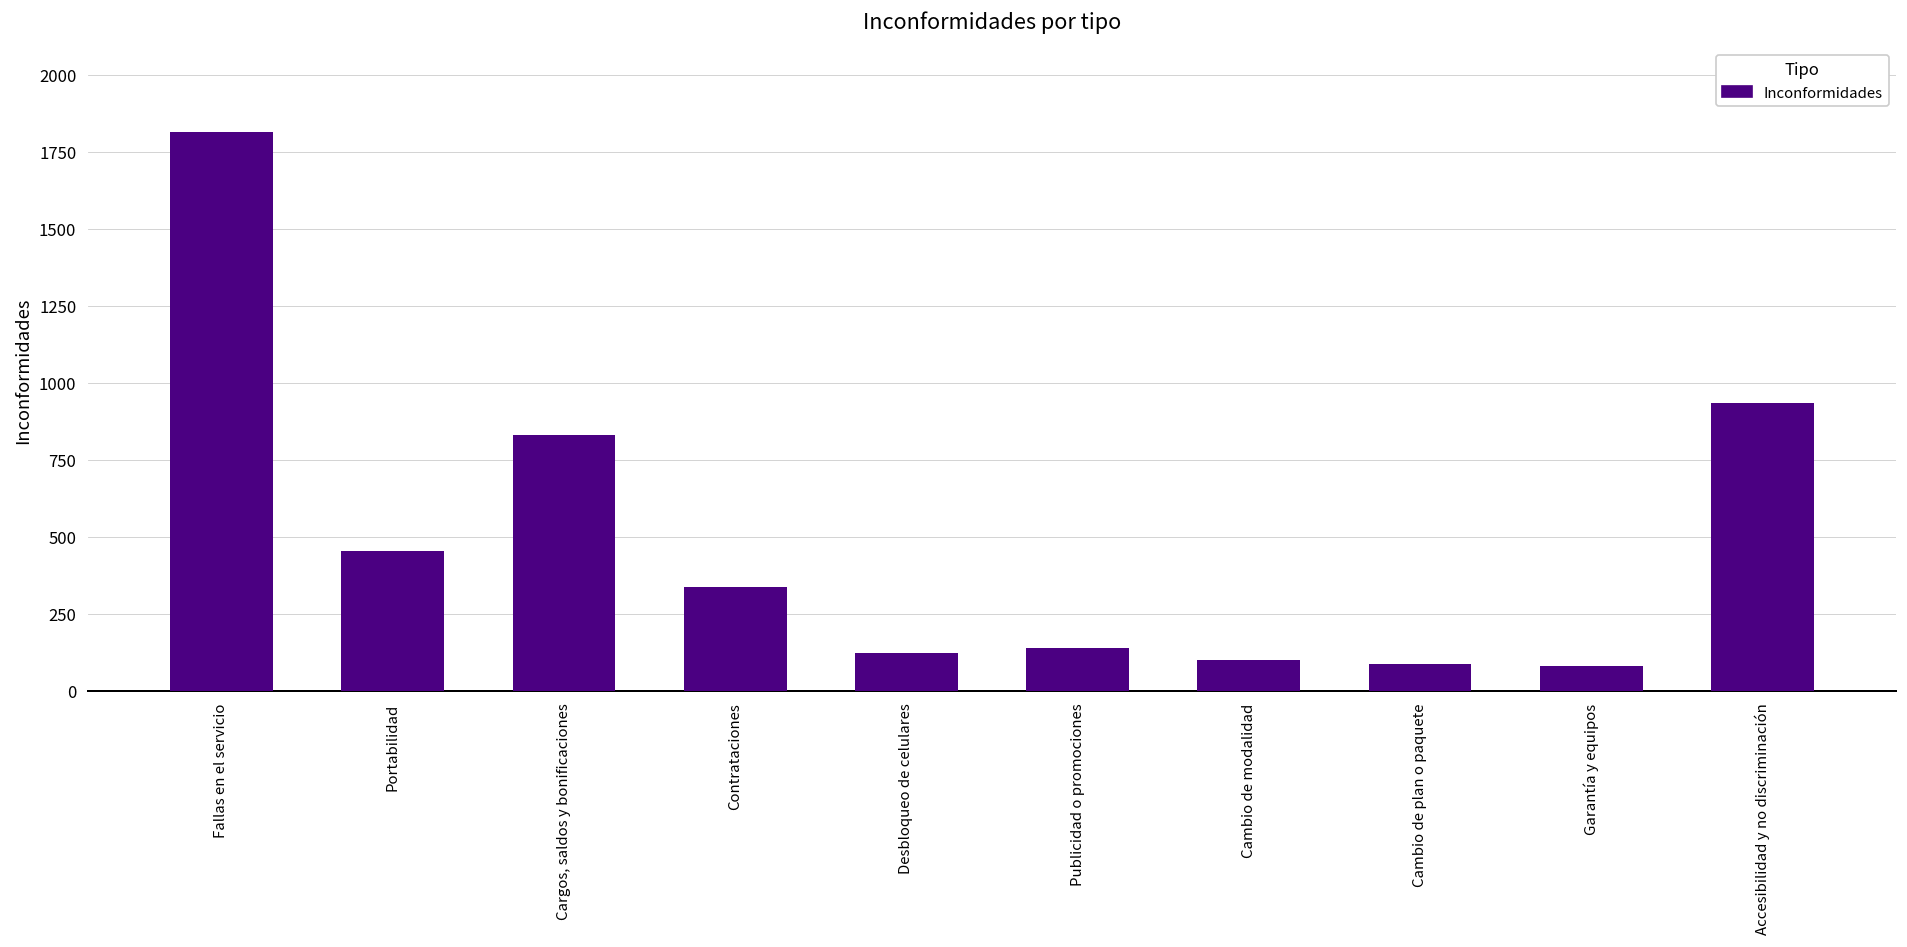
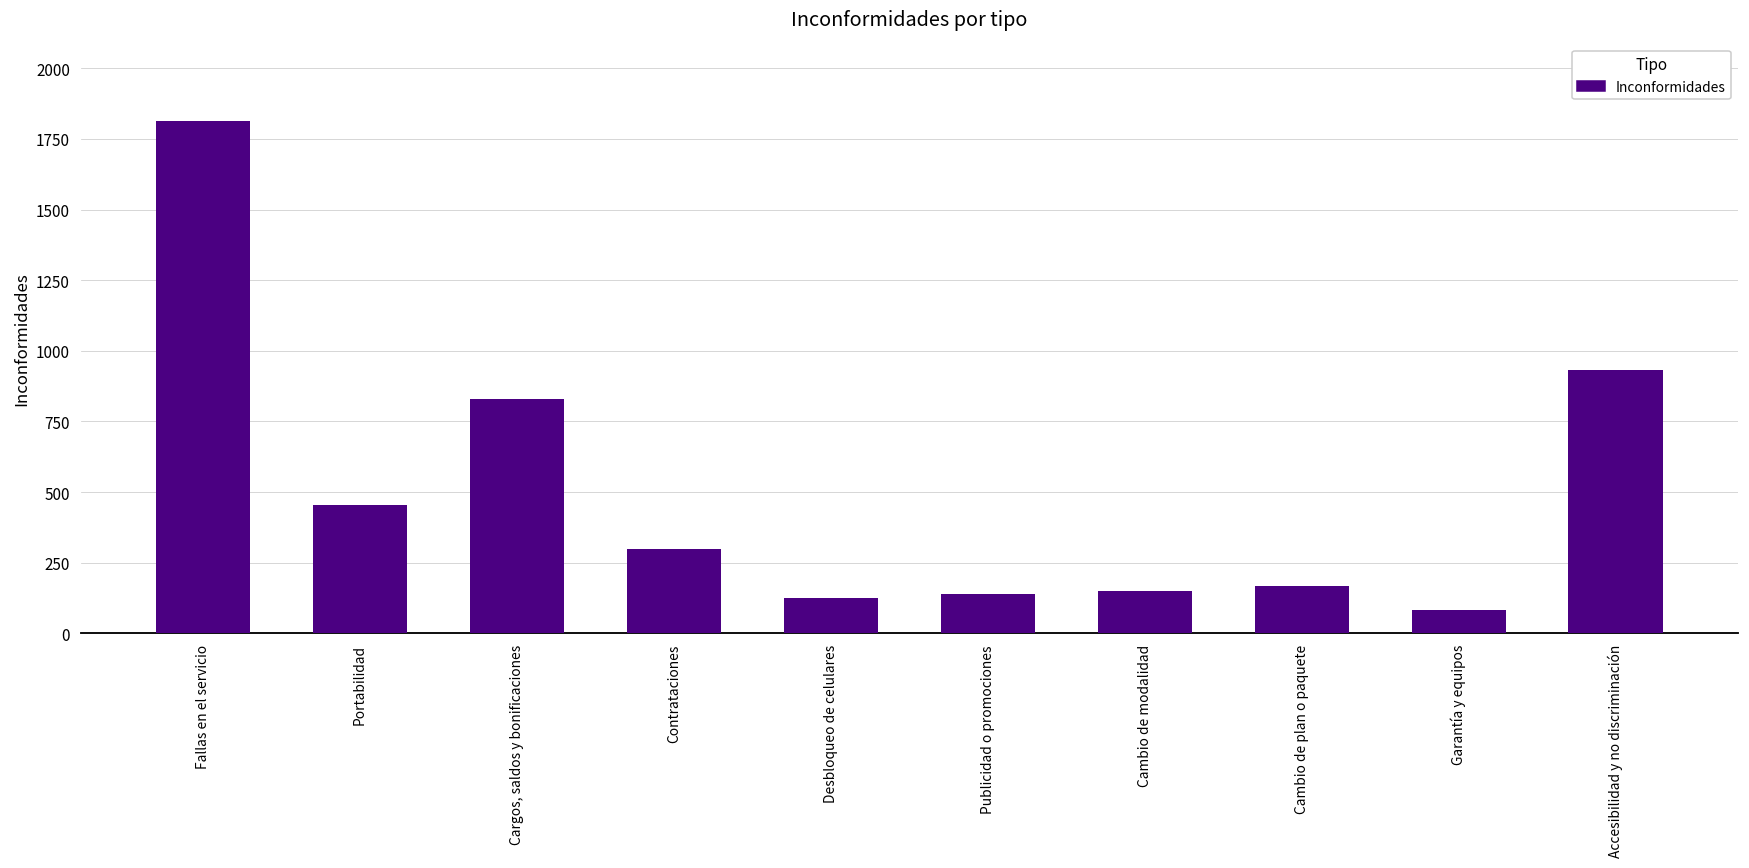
Contrataciones: 340 -> 300
Cambio de modalidad: 100 -> 150
Cambio de plan o paquete: 90 -> 170
